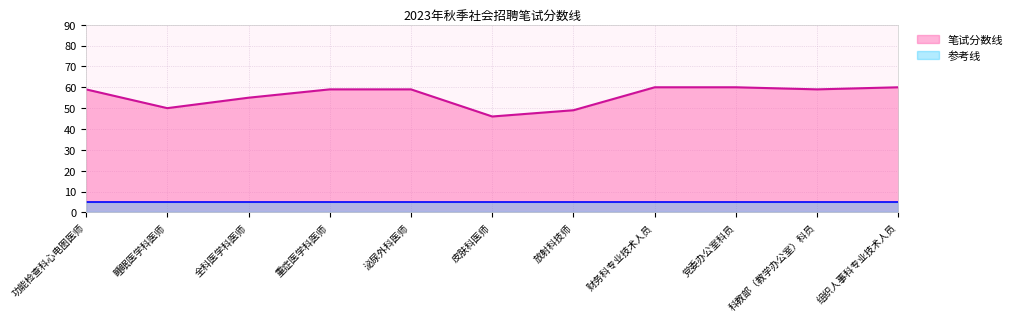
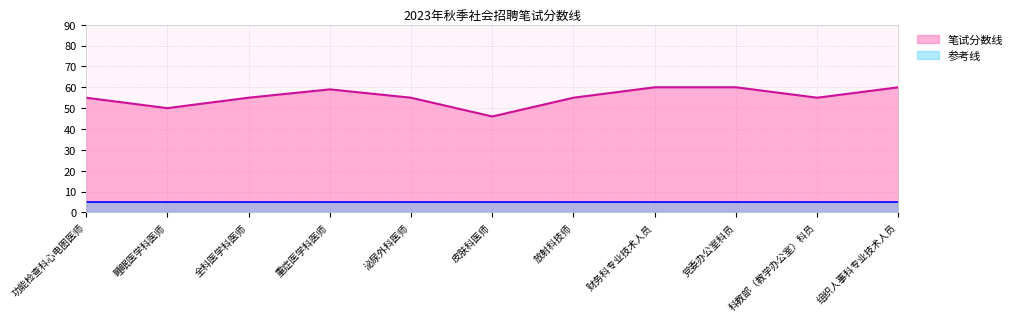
笔试分数线, 功能检查科心电图医师: 59 -> 55
笔试分数线, 泌尿外科医师: 59 -> 55
笔试分数线, 放射科技师: 49 -> 55
笔试分数线, 科教部（教学办公室）科员: 59 -> 55
